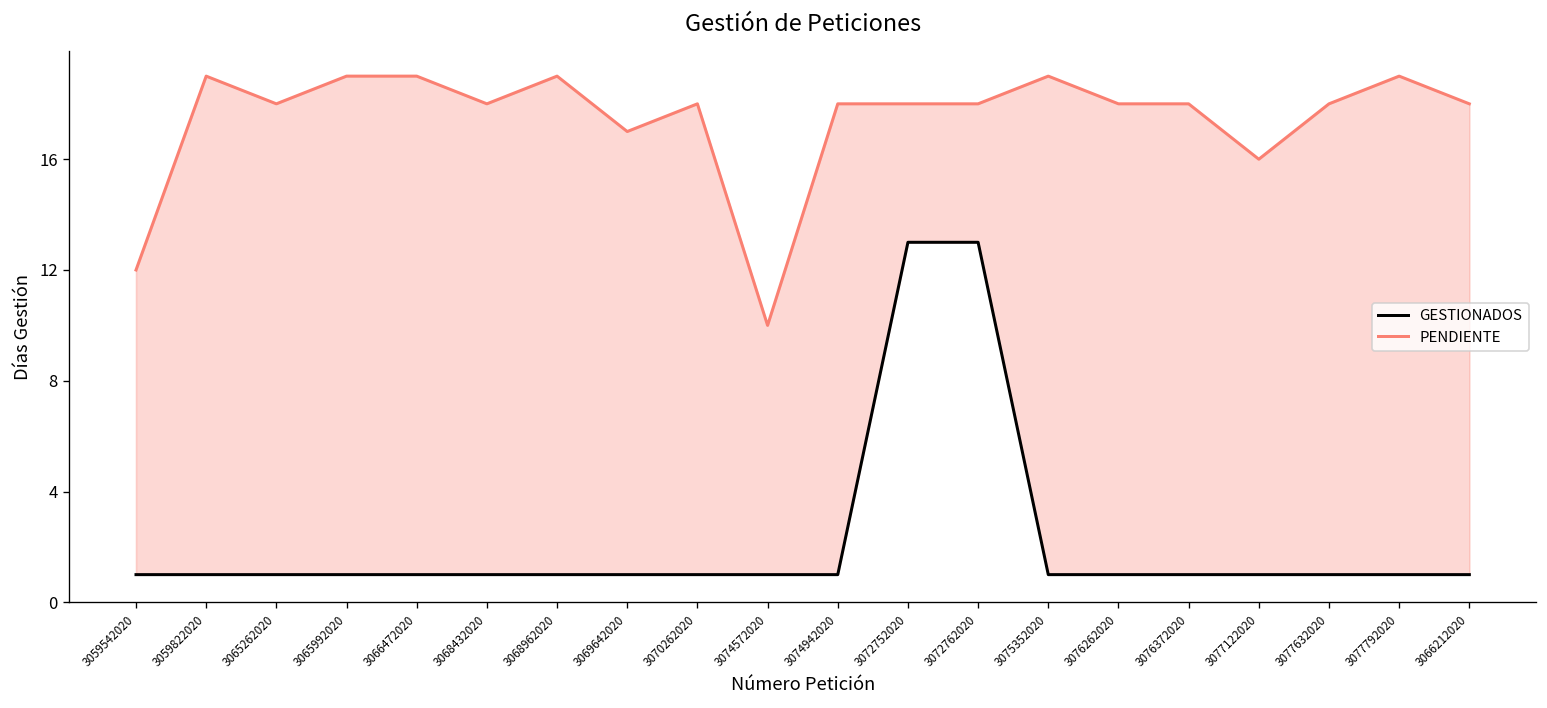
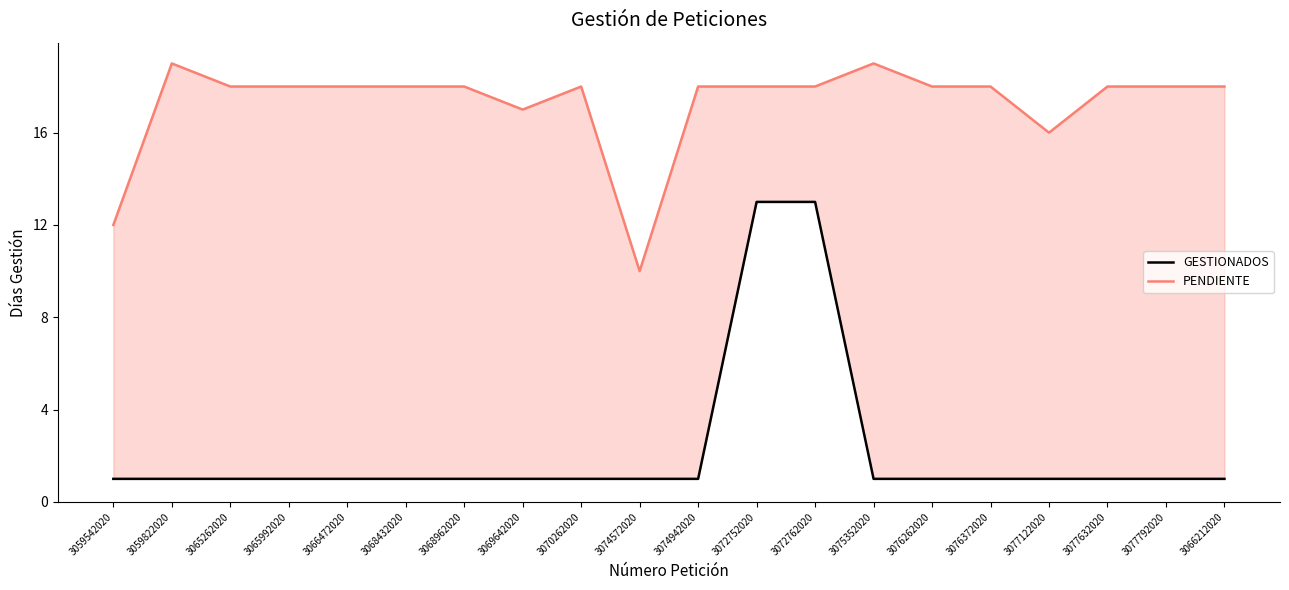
PENDIENTE, 3065992020: 19 -> 18
PENDIENTE, 3066472020: 19 -> 18
PENDIENTE, 3068962020: 19 -> 18
PENDIENTE, 3077792020: 19 -> 18
